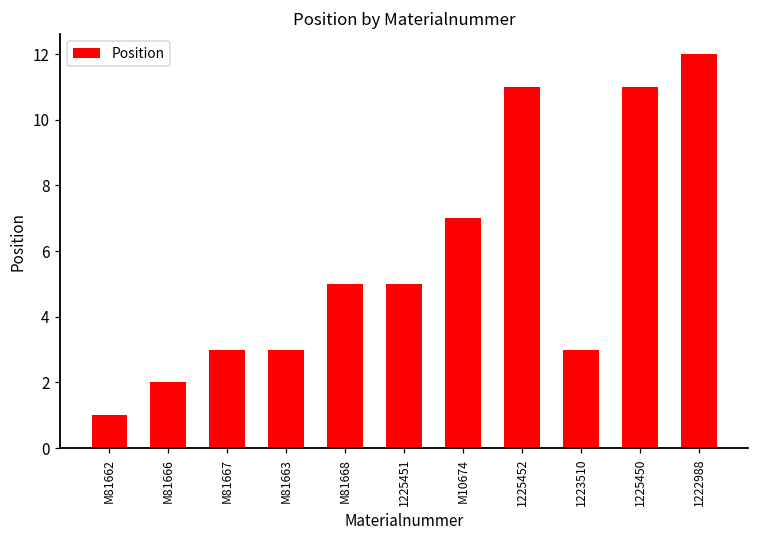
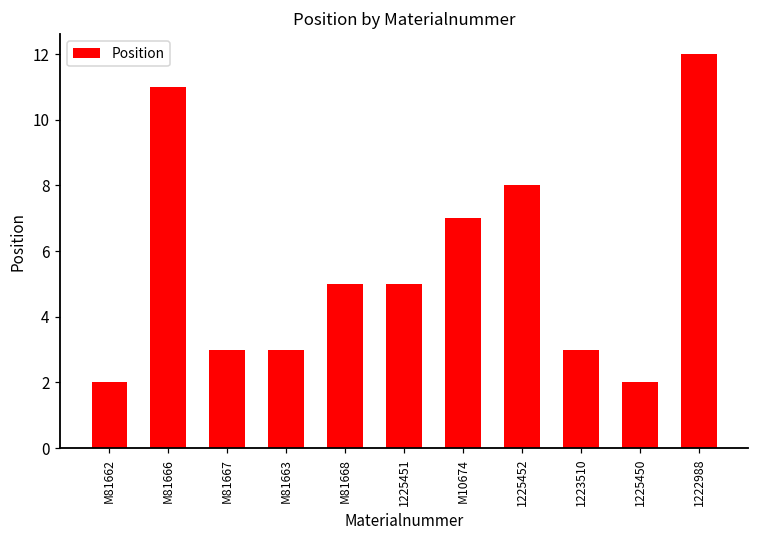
M81662: 1 -> 2
M81666: 2 -> 11
1225452: 11 -> 8
1225450: 11 -> 2
